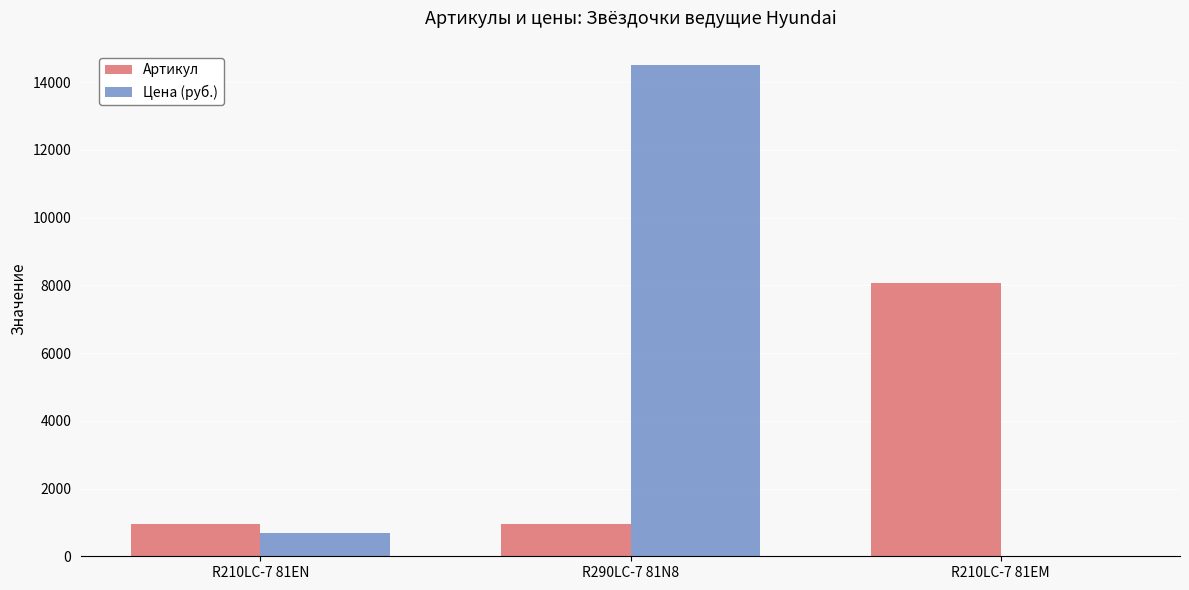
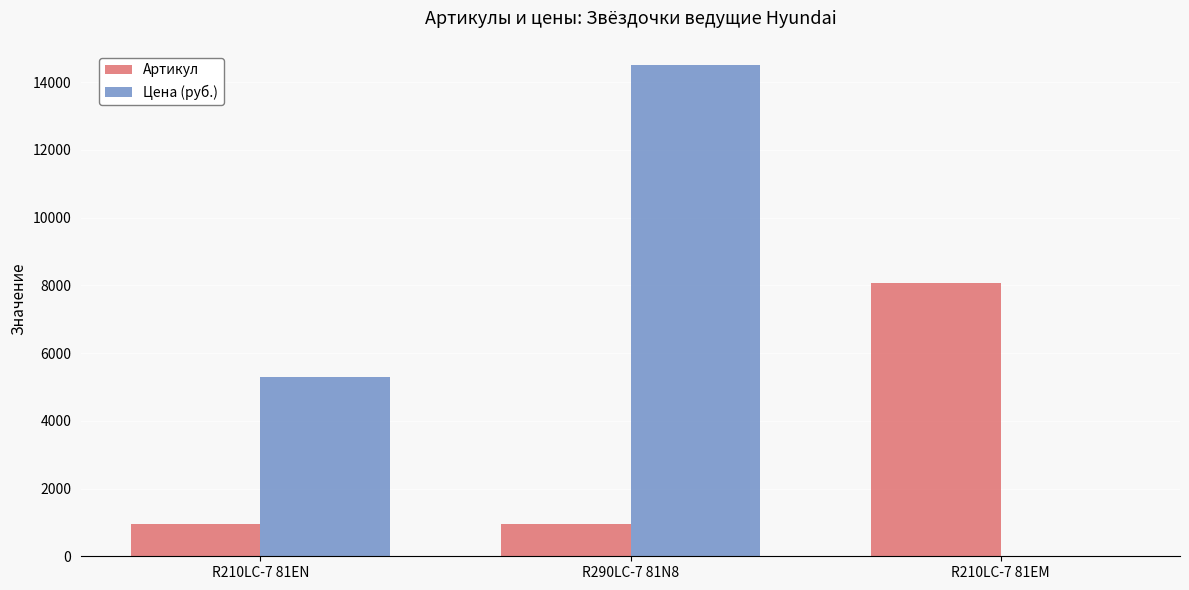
Цена (руб.), R210LC-7 81EN: 700 -> 5300
